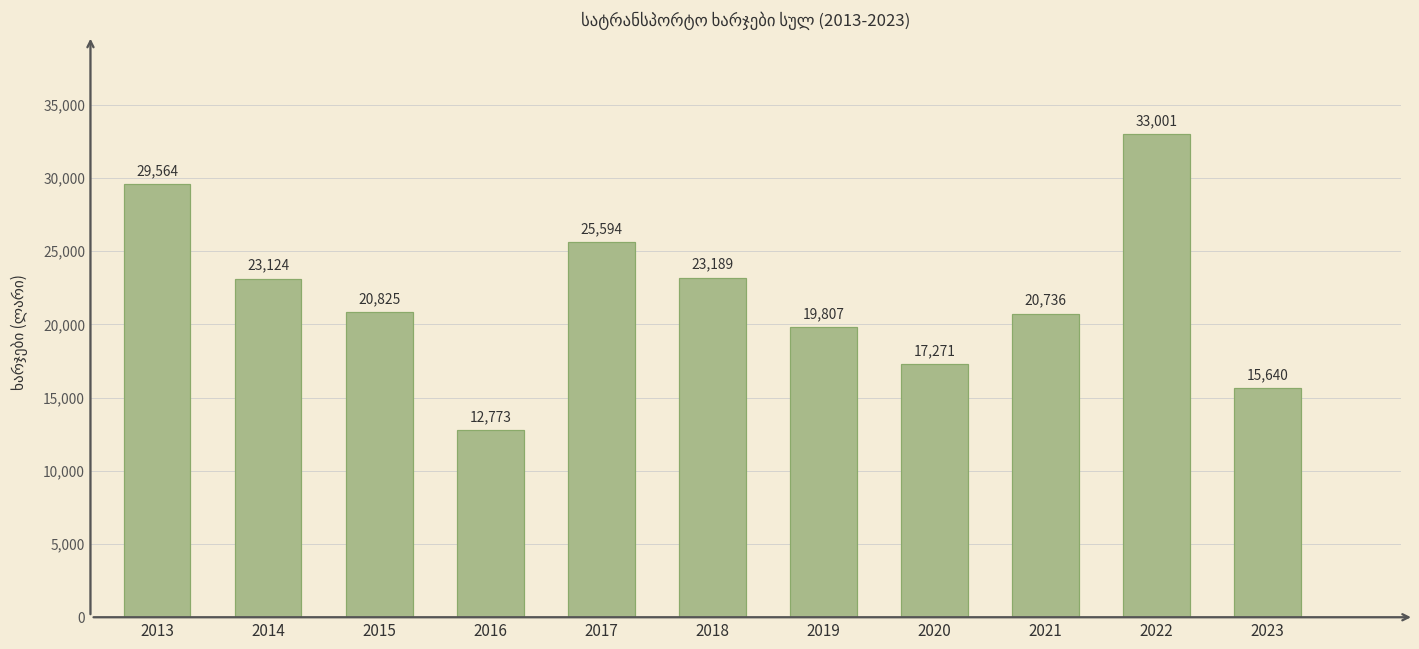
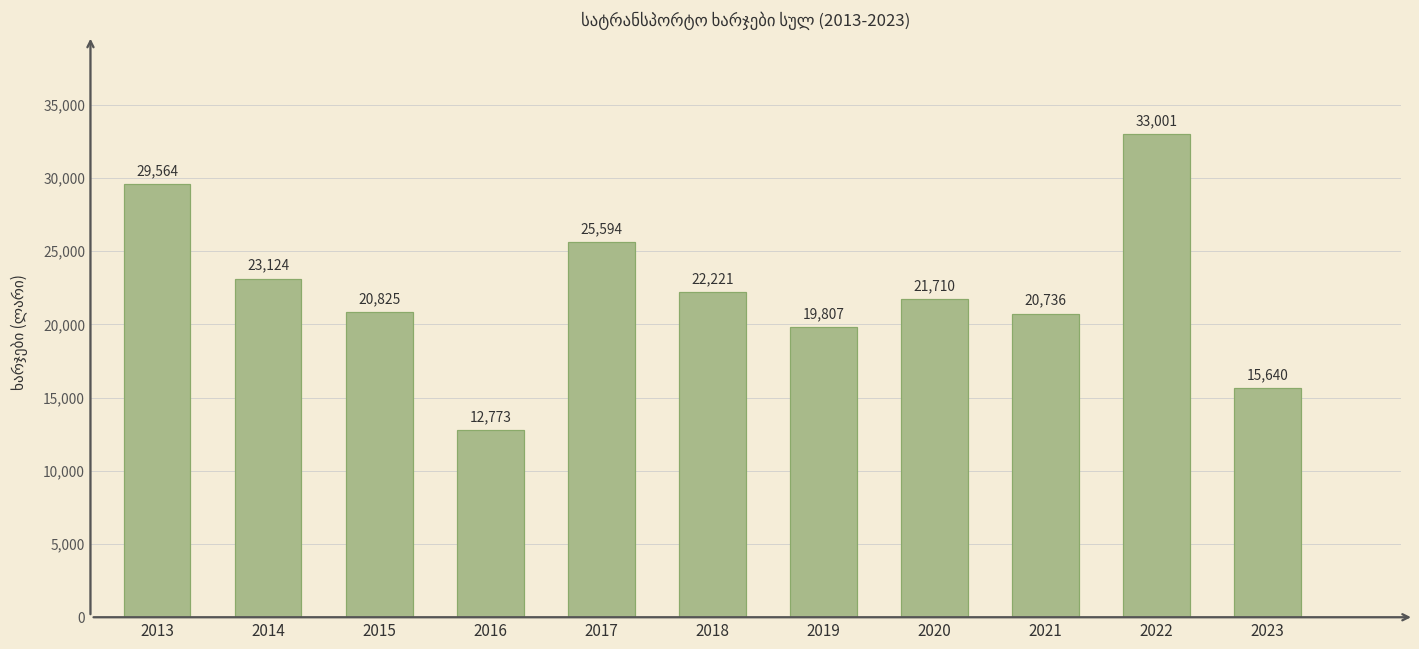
2018: 23,189 -> 22,221
2020: 17,271 -> 21,710
